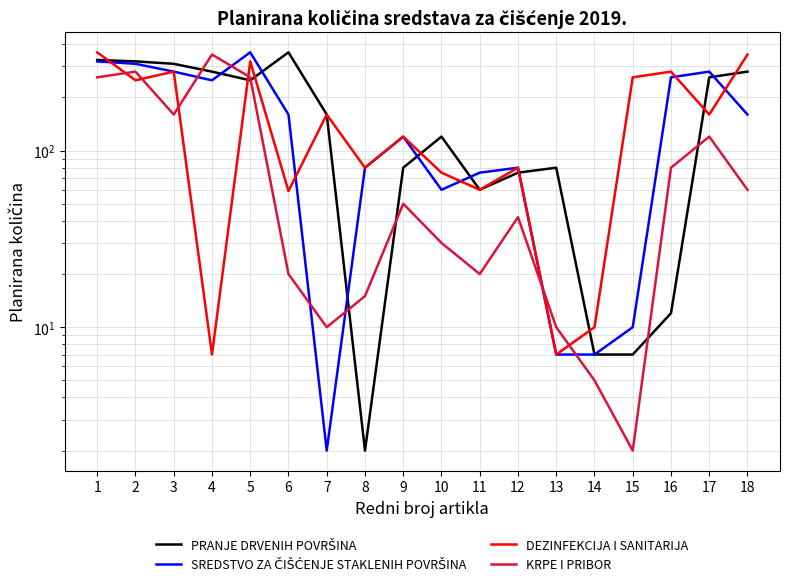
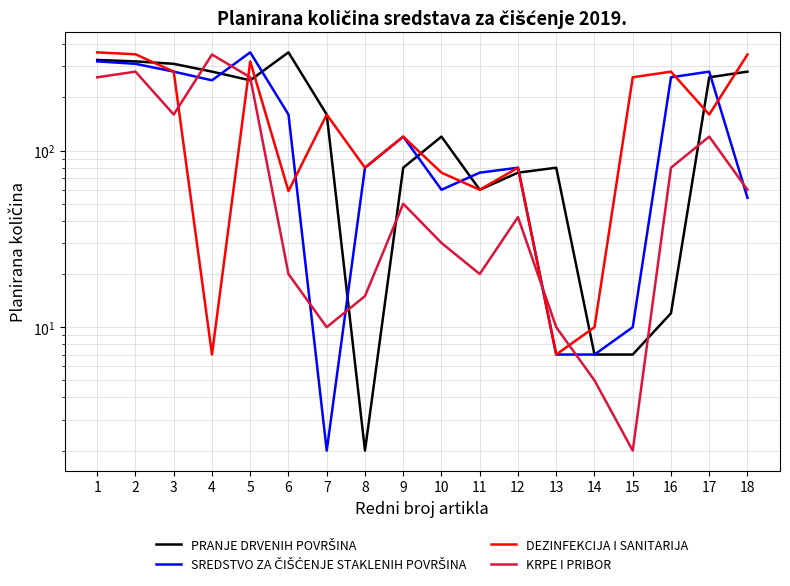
DEZINFEKCIJA I SANITARIJA, 2: 250 -> 350
SREDSTVO ZA ČIŠĆENJE STAKLENIH POVRŠINA, 18: 160 -> 54
